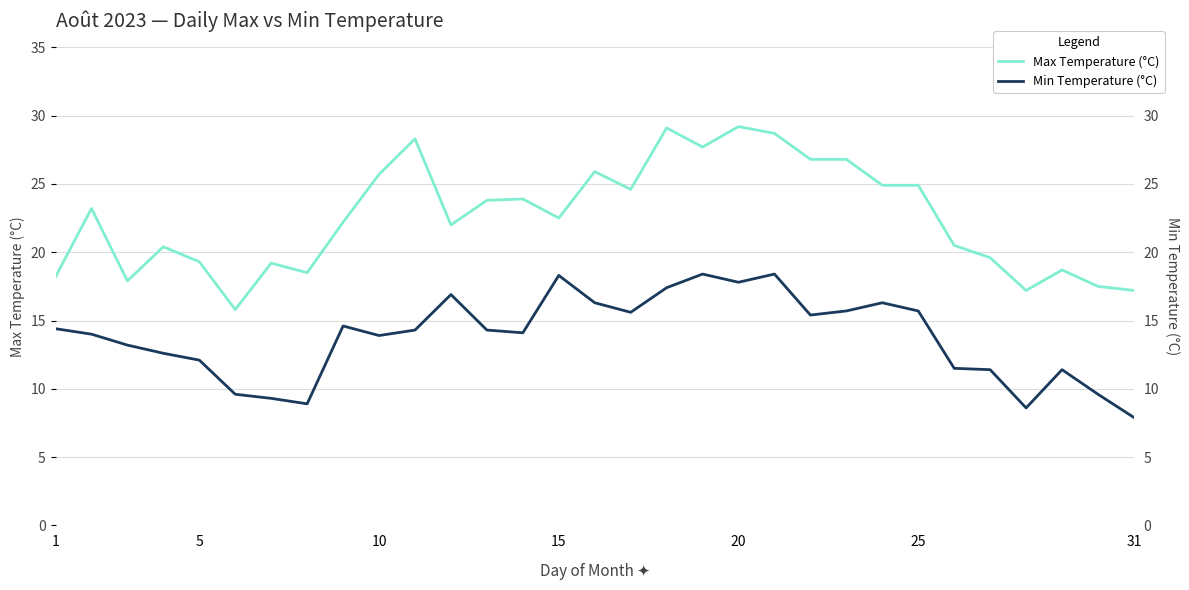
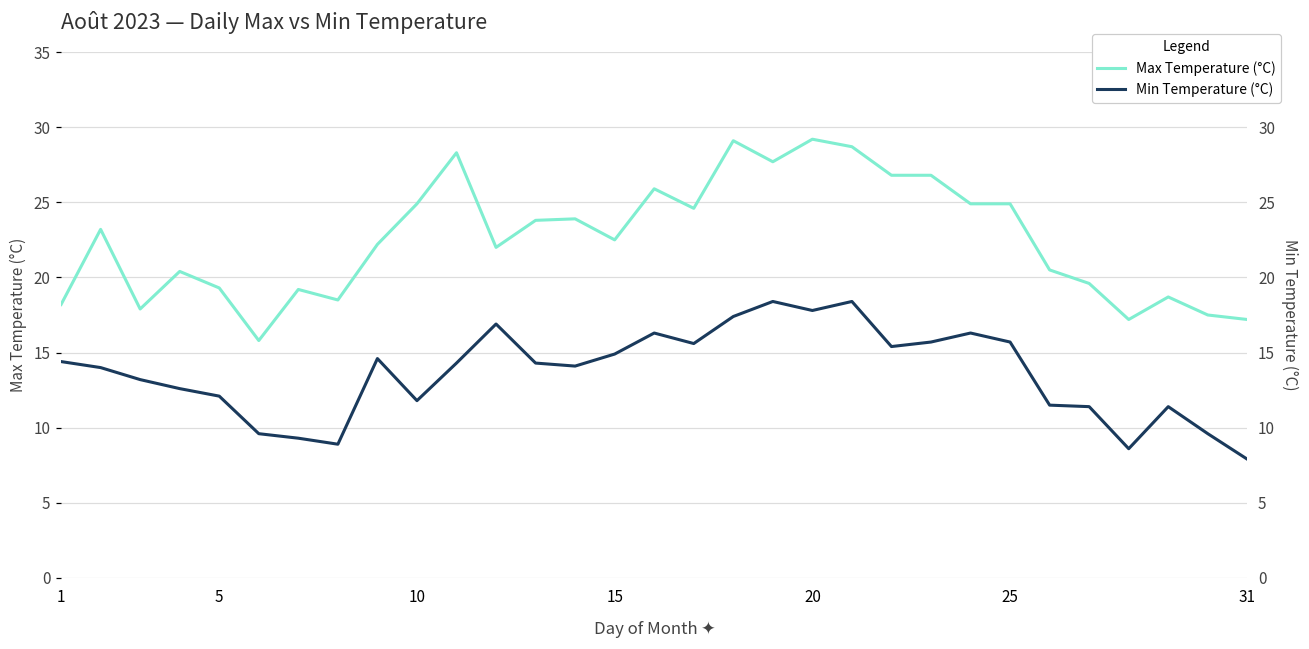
Max Temperature (°C), 10: 25.7 -> 24.9
Min Temperature (°C), 10: 13.9 -> 11.8
Min Temperature (°C), 15: 18.3 -> 14.9
